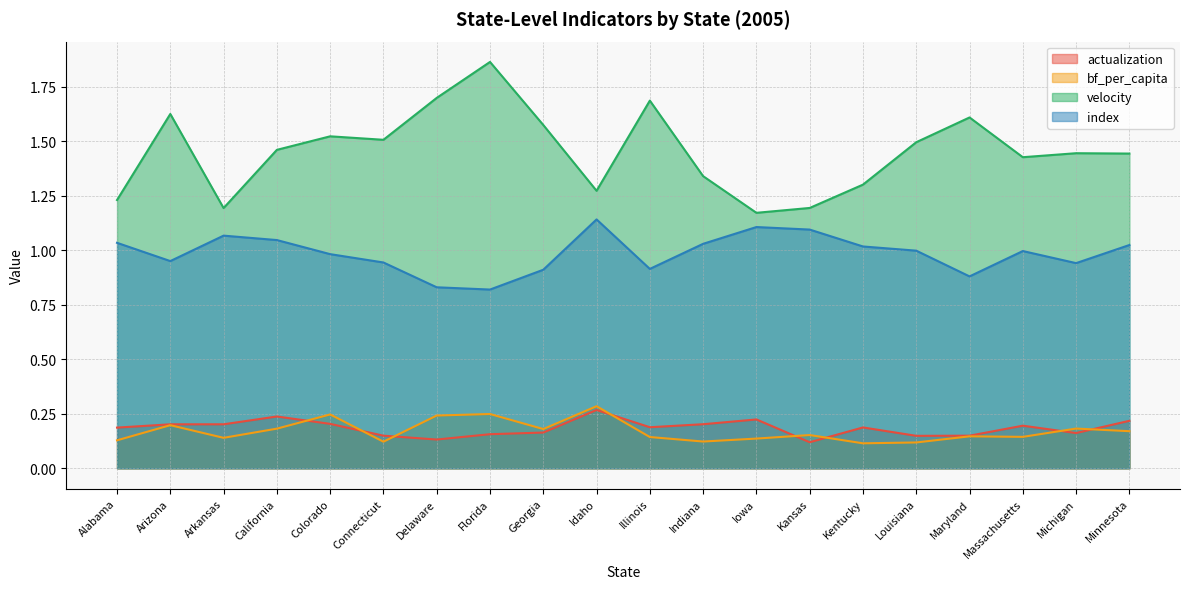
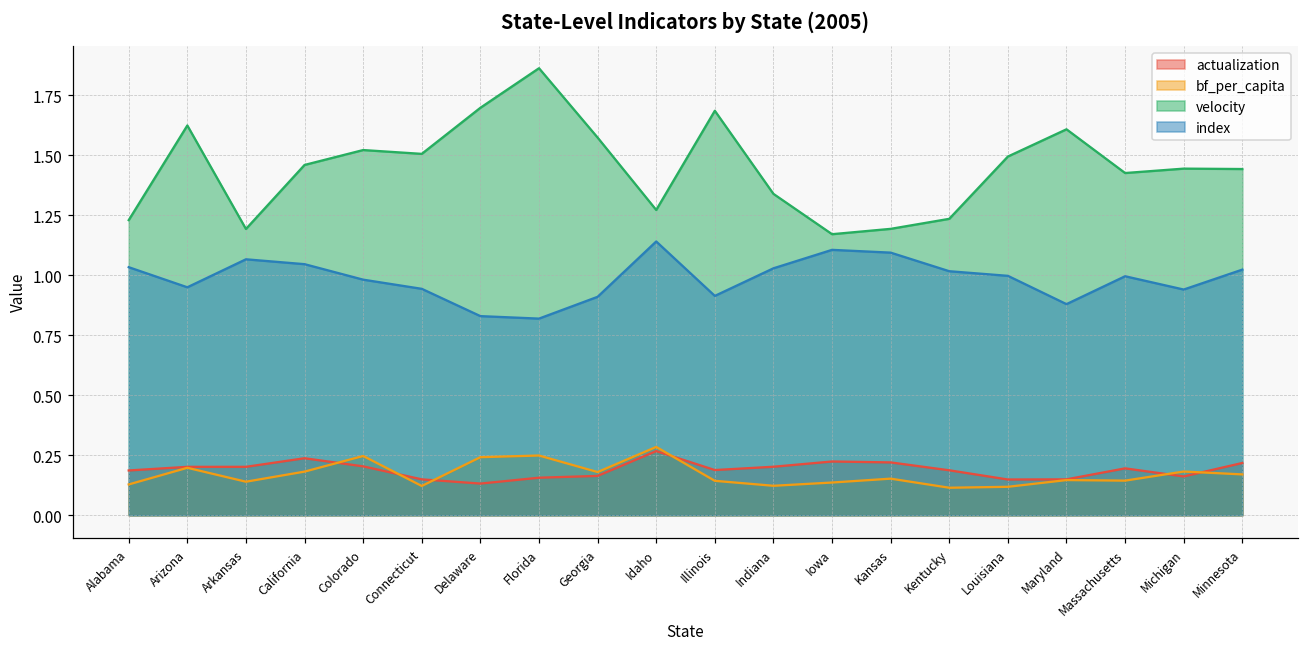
actualization, Kansas: 0.12 -> 0.22
velocity, Kentucky: 1.30 -> 1.24
